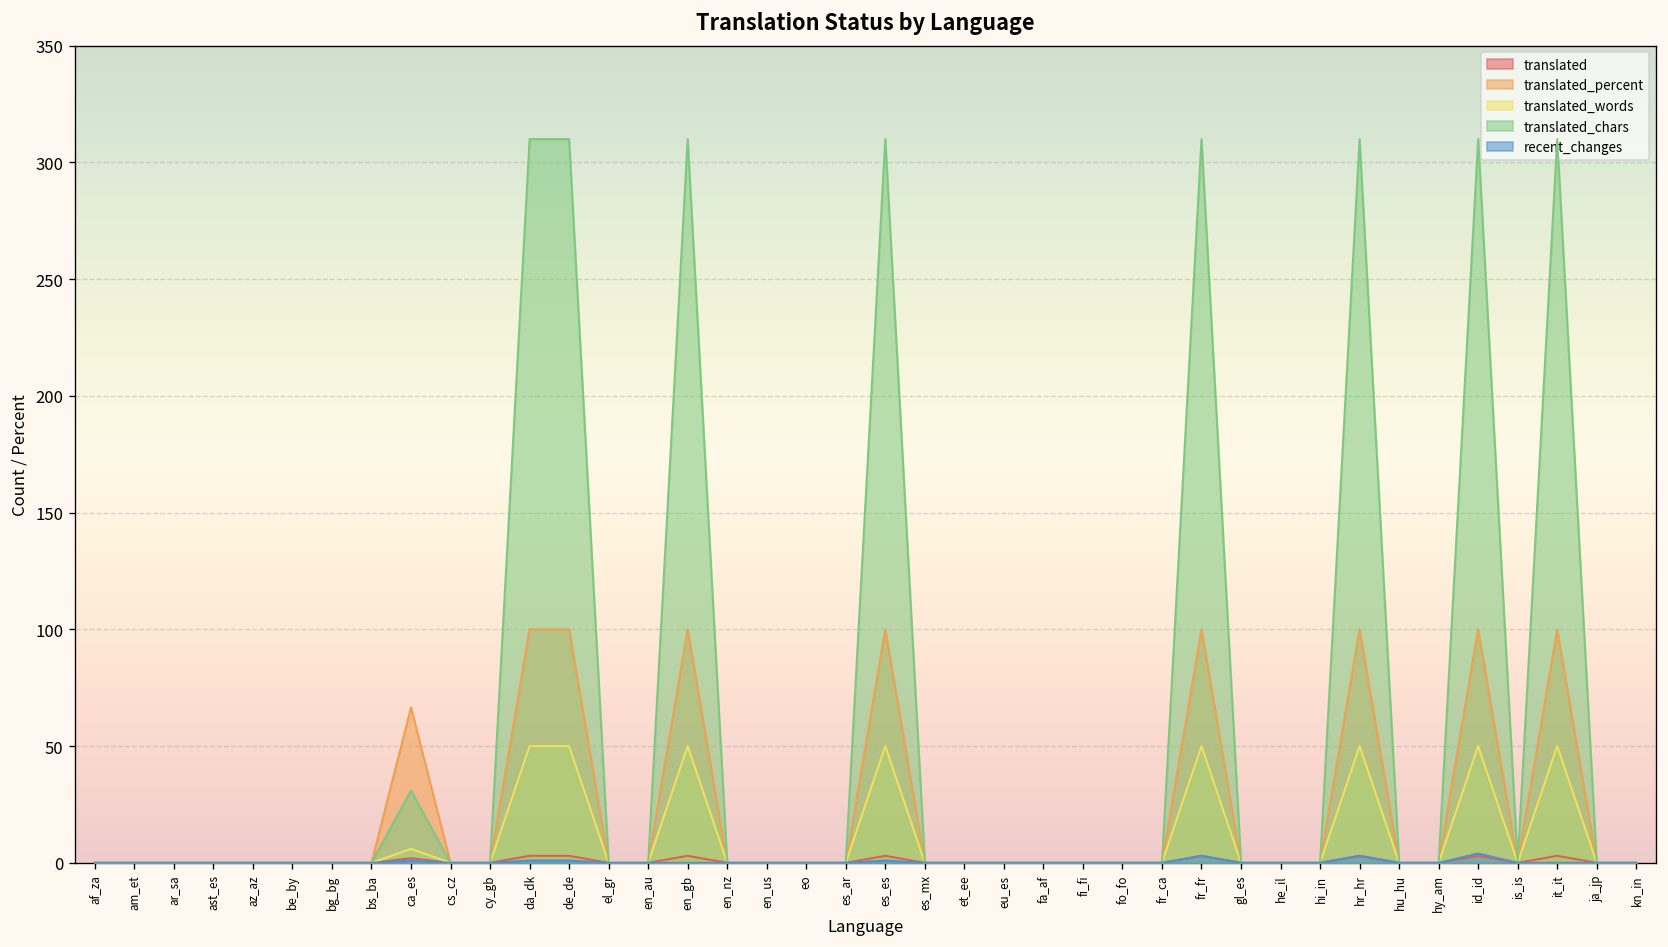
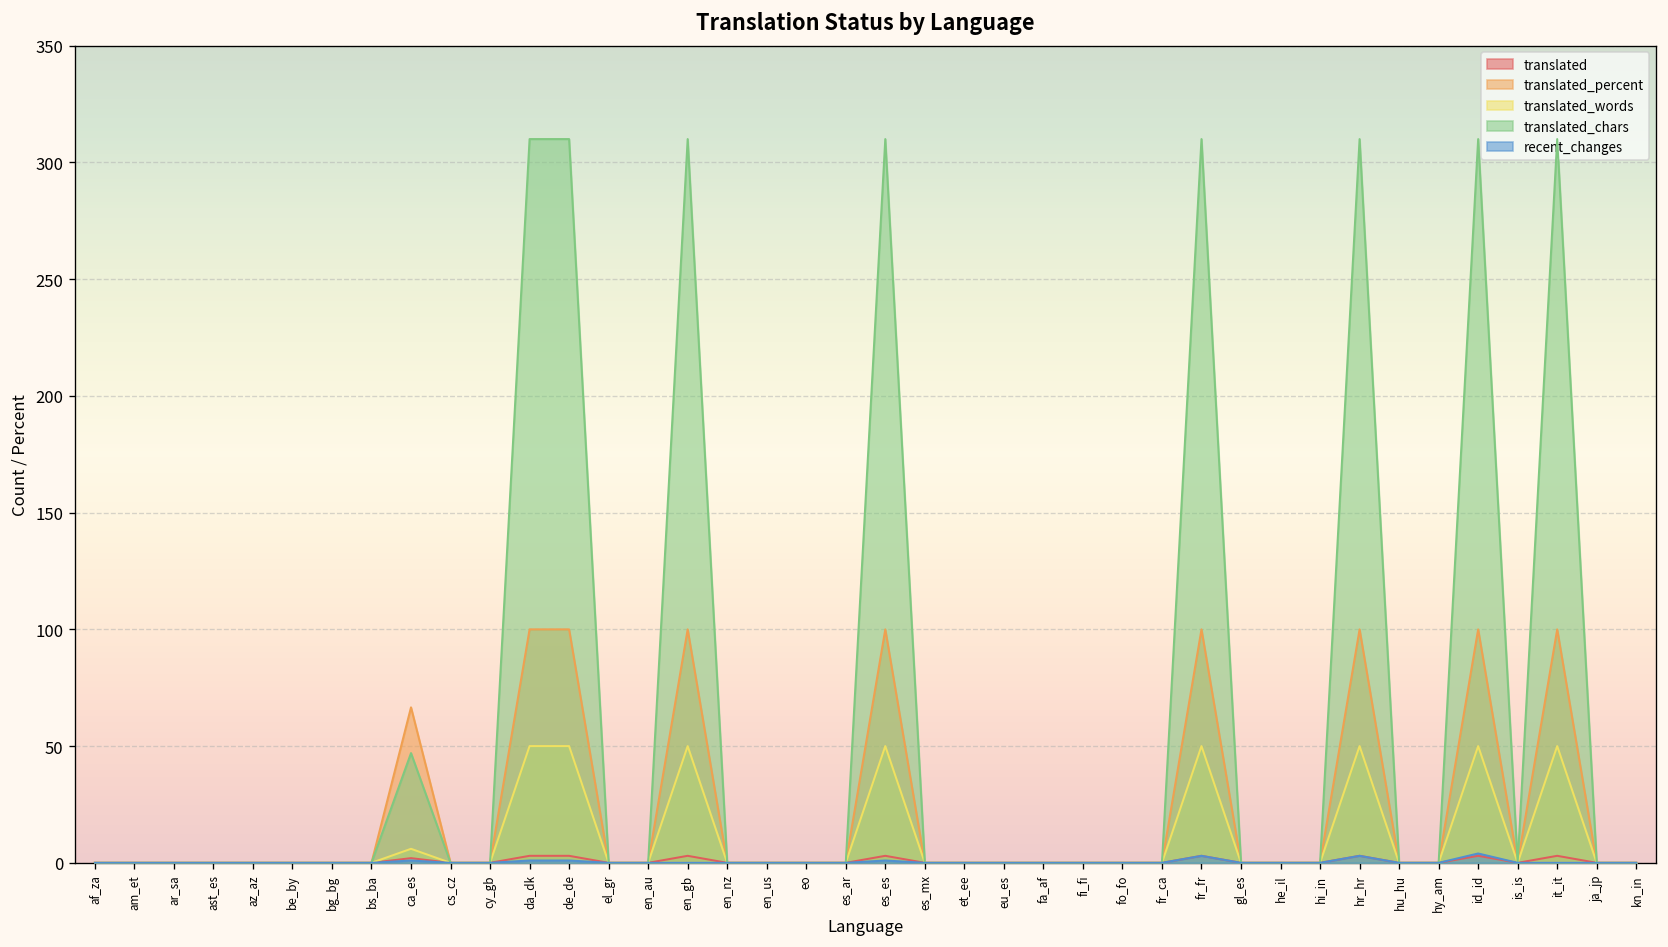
translated_chars, ca_es: 31 -> 47
